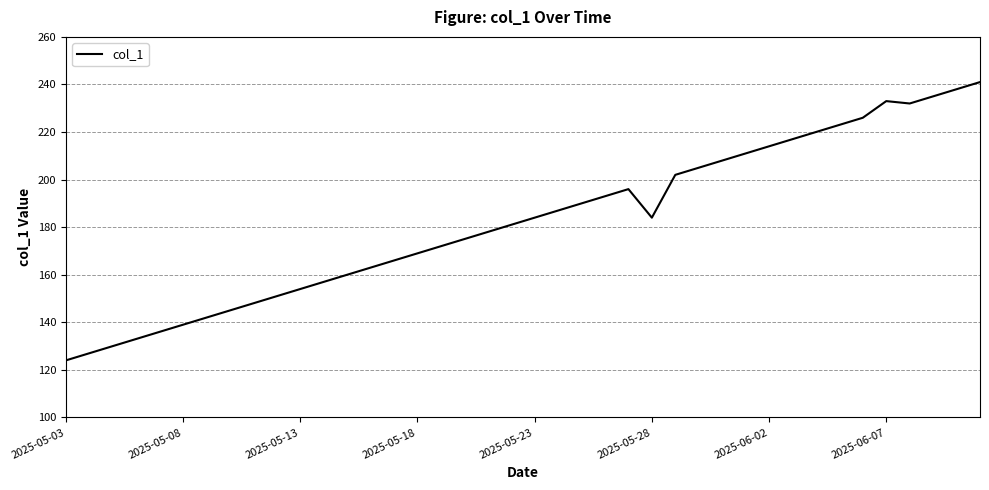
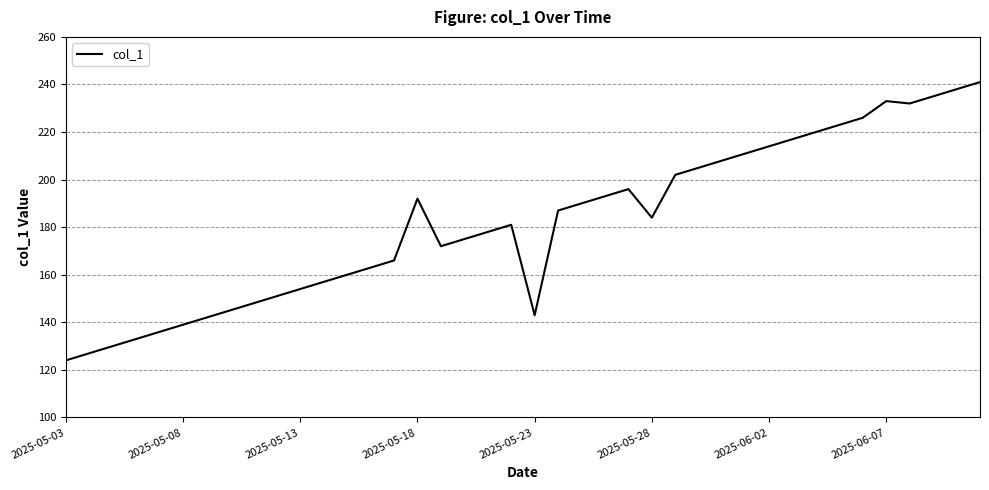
2025-05-18: 169 -> 192
2025-05-23: 184 -> 143
